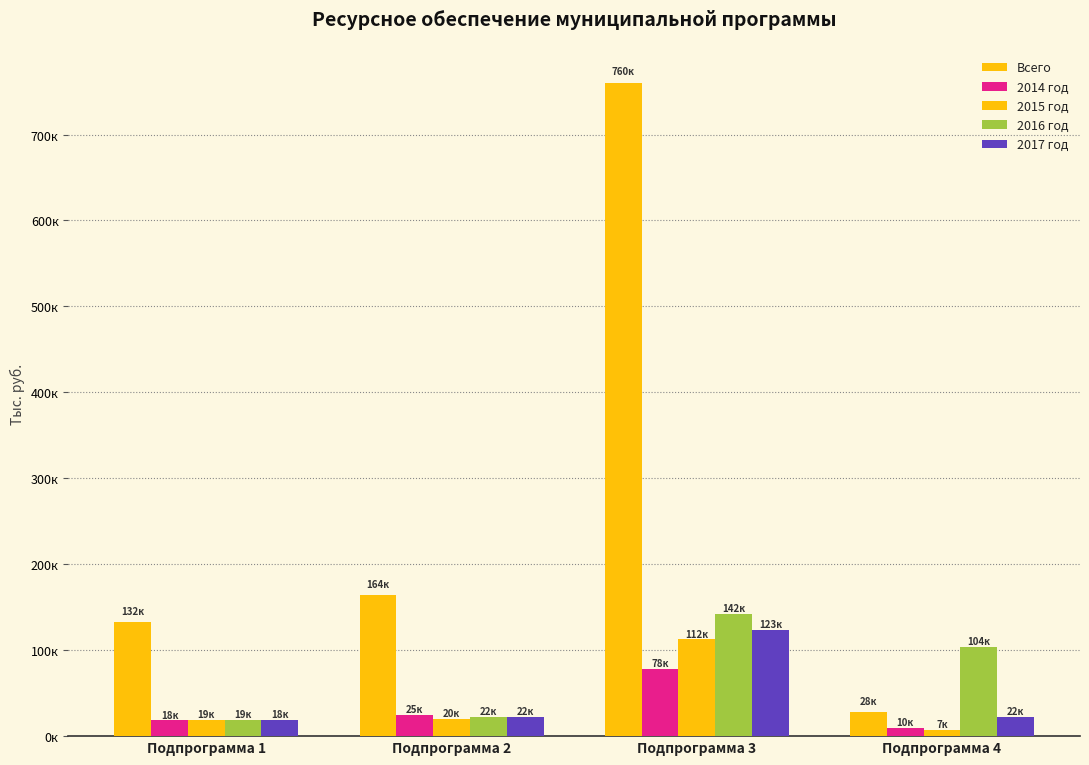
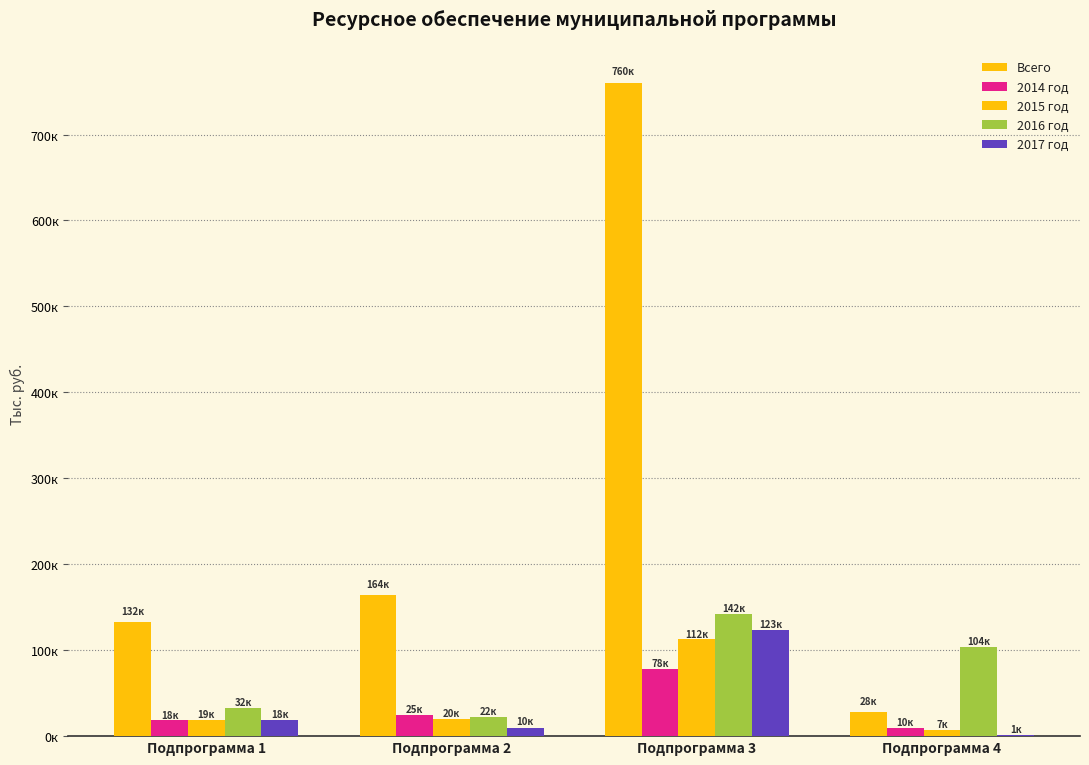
2016 год, Подпрограмма 1: 19к -> 32к
2017 год, Подпрограмма 2: 22к -> 10к
2017 год, Подпрограмма 4: 22к -> 1к
